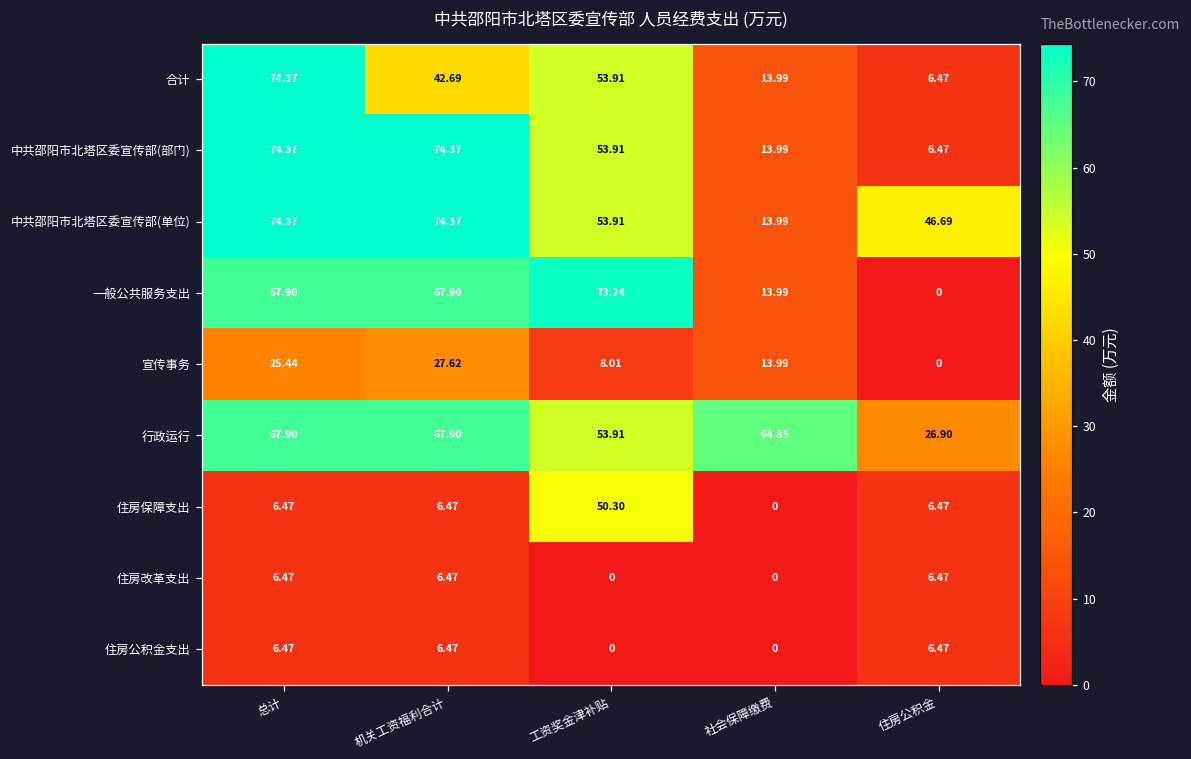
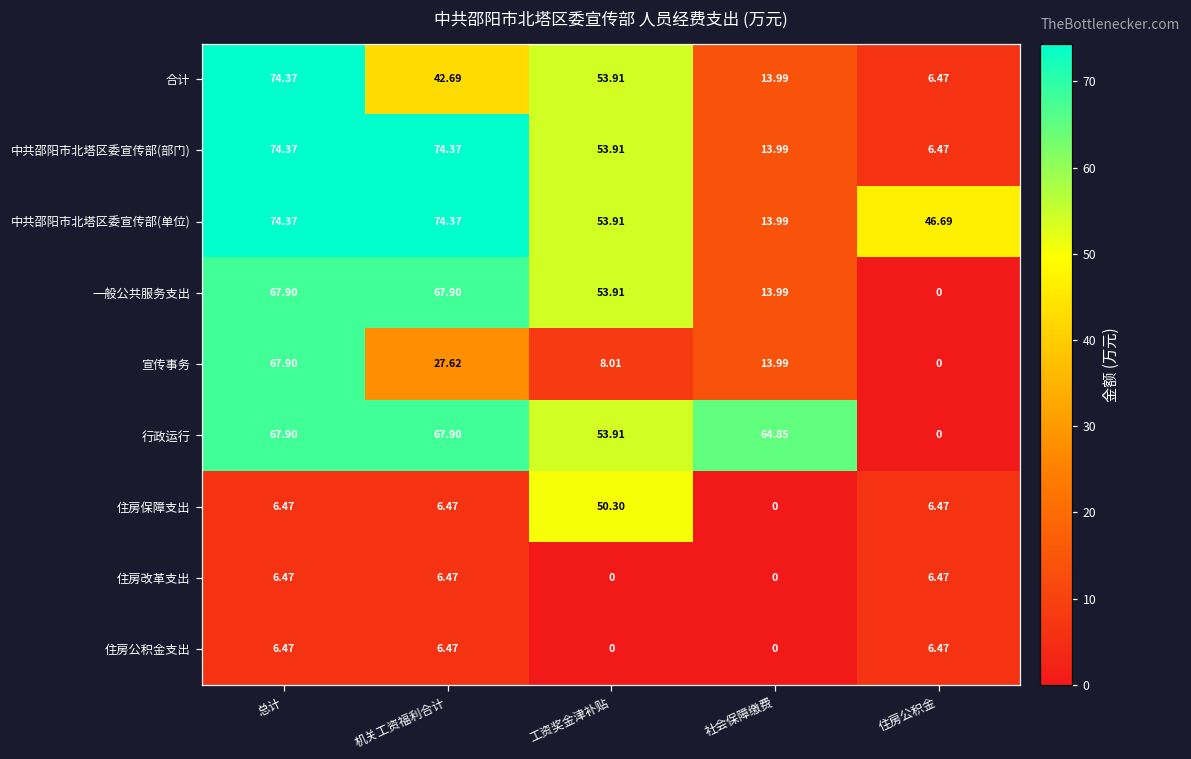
一般公共服务支出, 工资奖金津补贴: 73.24 -> 53.91
宣传事务, 总计: 25.44 -> 67.90
行政运行, 住房公积金: 26.90 -> 0
